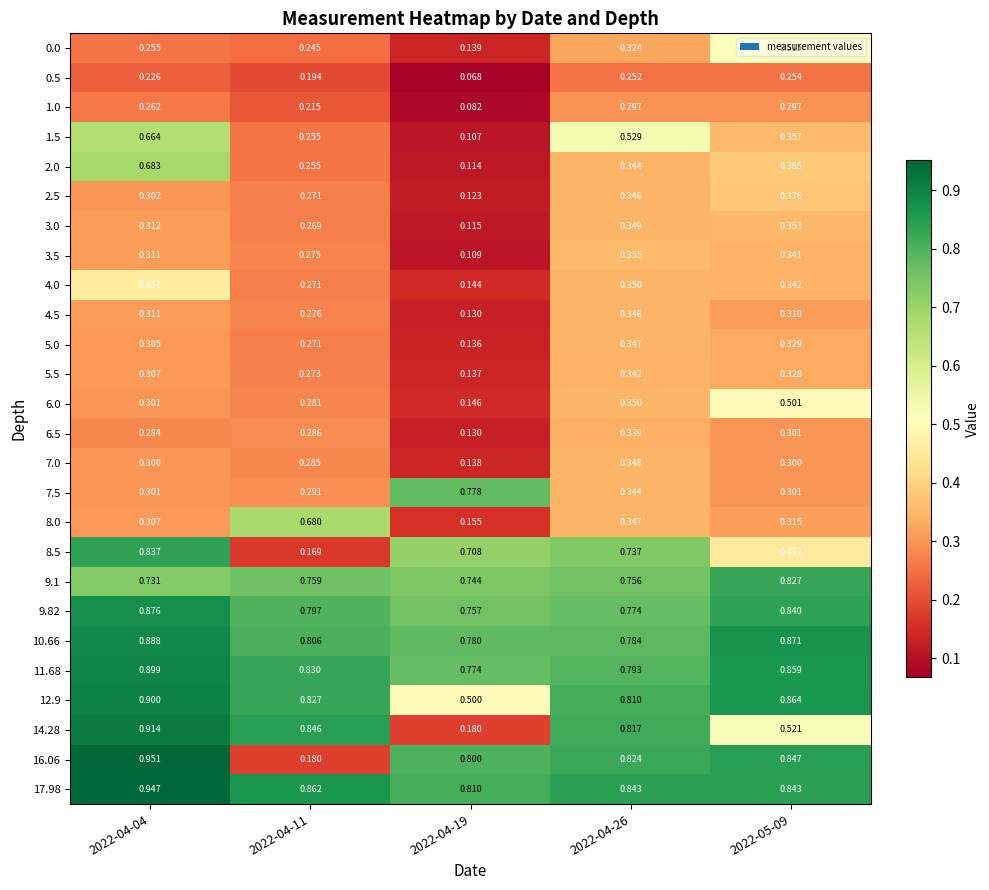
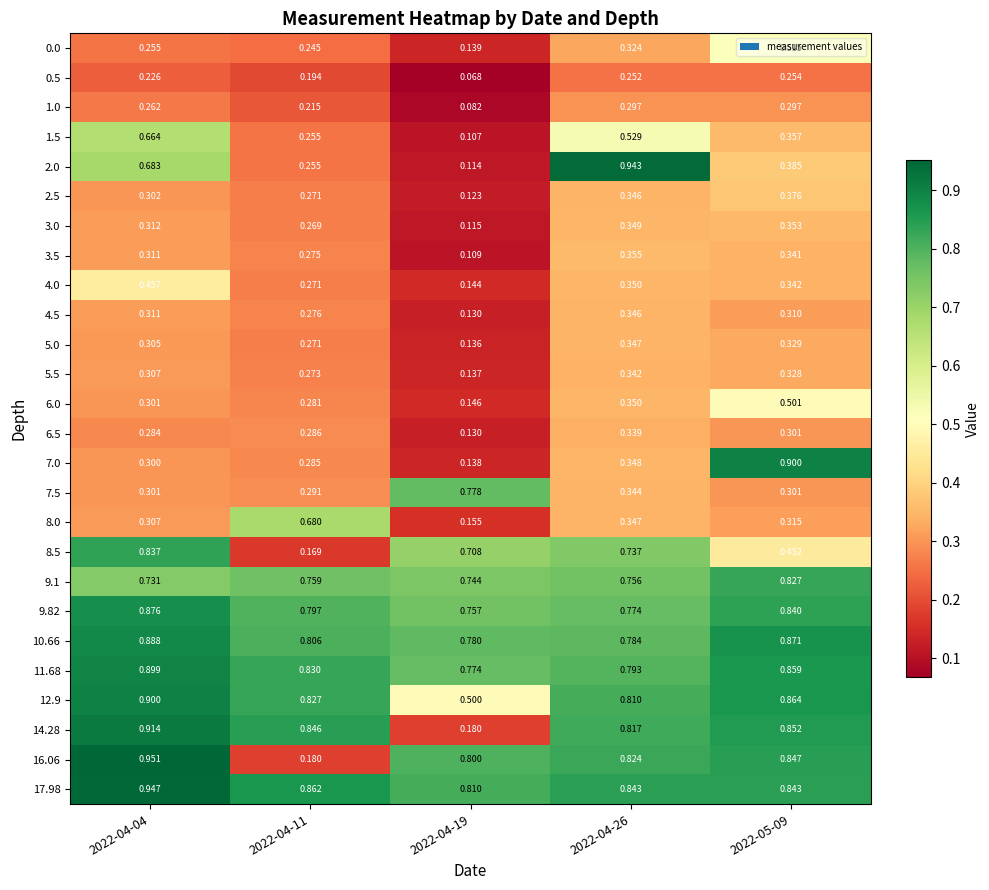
2.0, 2022-04-26: 0.344 -> 0.943
7.0, 2022-05-09: 0.300 -> 0.900
14.28, 2022-05-09: 0.521 -> 0.852
